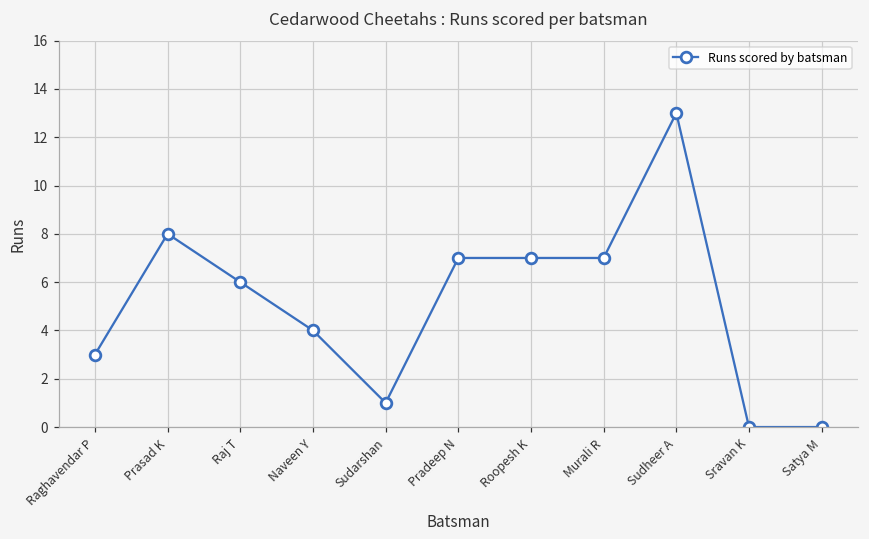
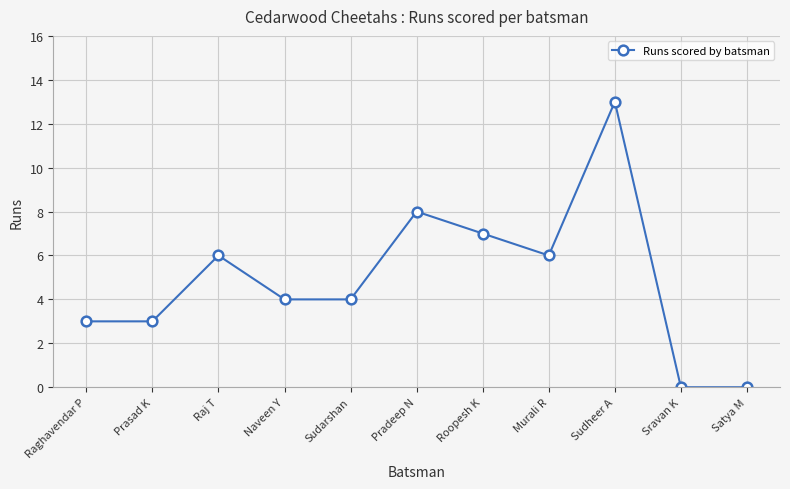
Prasad K: 8 -> 3
Sudarshan: 1 -> 4
Pradeep N: 7 -> 8
Murali R: 7 -> 6
